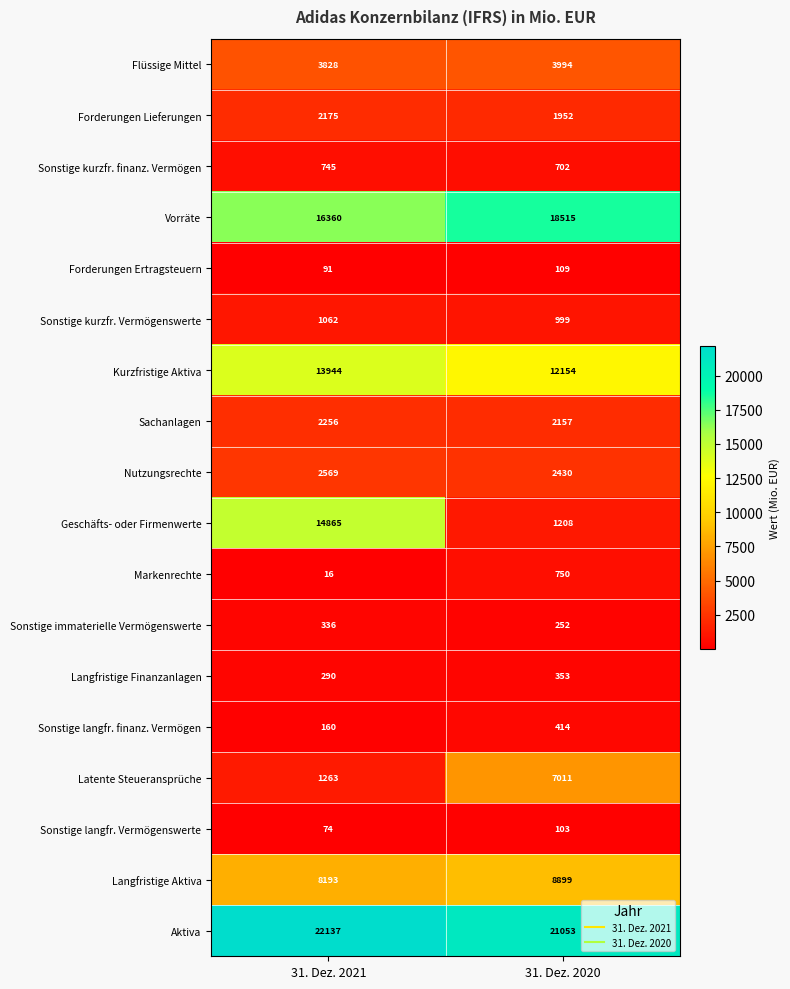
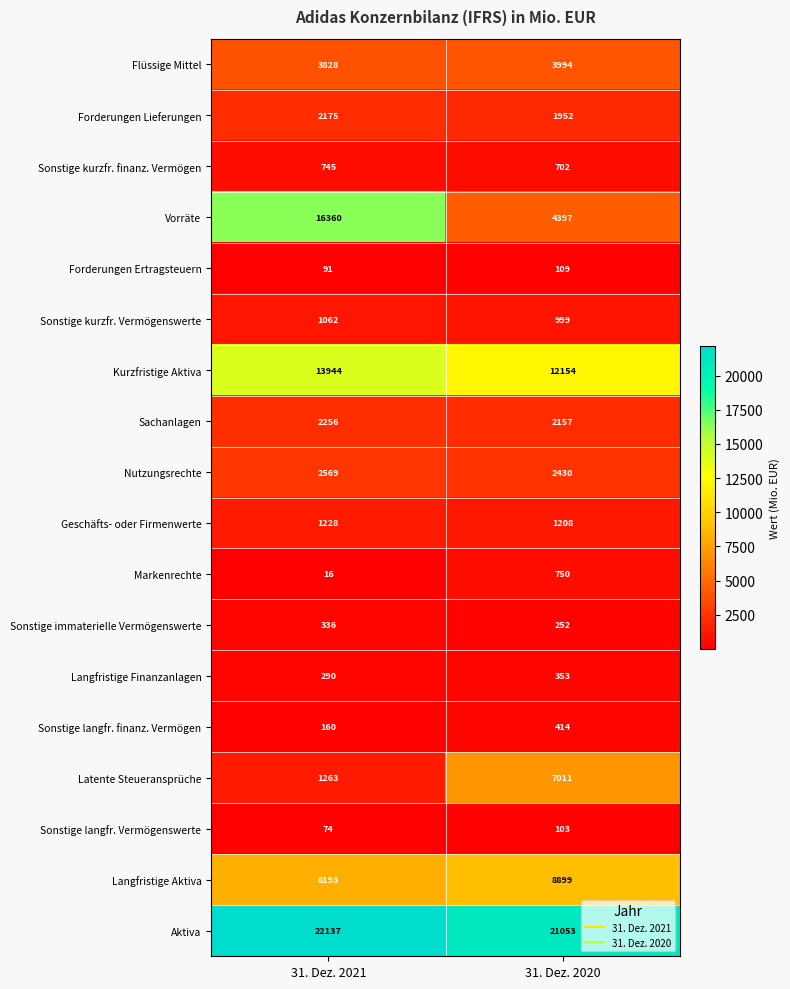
Vorräte, 31. Dez. 2020: 18515 -> 4397
Geschäfts- oder Firmenwerte, 31. Dez. 2021: 14865 -> 1228
